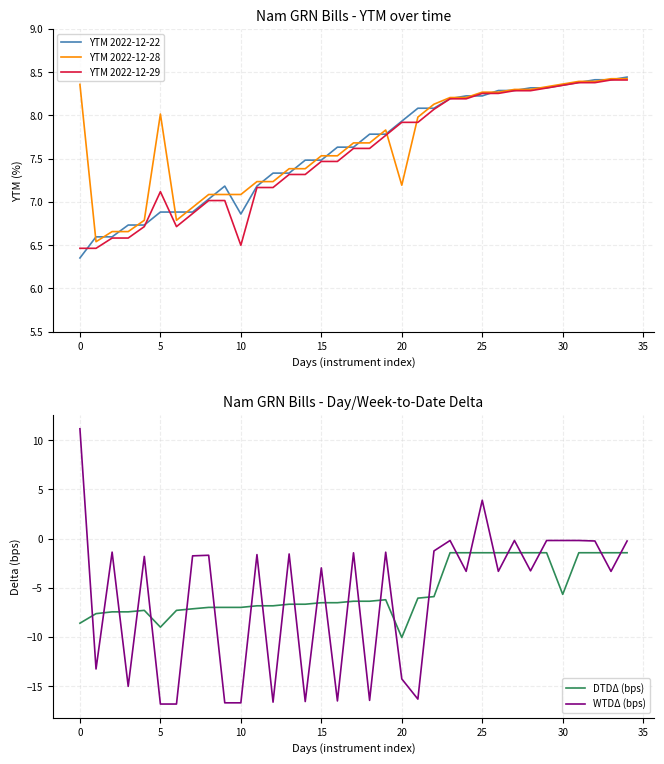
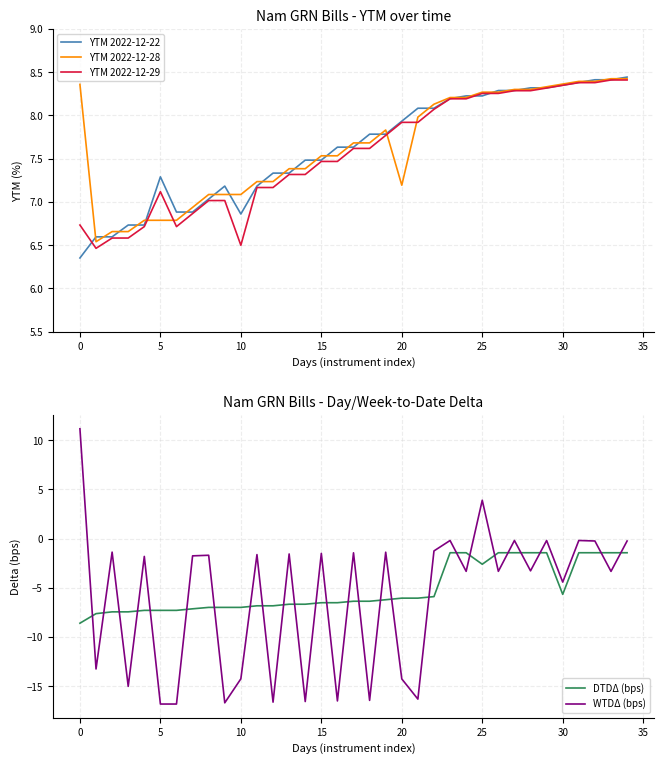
Nam GRN Bills - YTM over time, YTM 2022-12-29, 0: 6.5 -> 6.7
Nam GRN Bills - YTM over time, YTM 2022-12-22, 5: 6.9 -> 7.3
Nam GRN Bills - YTM over time, YTM 2022-12-28, 5: 8.0 -> 6.8
Nam GRN Bills - Day/Week-to-Date Delta, DTDΔ (bps), 5: -9 -> -7
Nam GRN Bills - Day/Week-to-Date Delta, WTDΔ (bps), 10: -17 -> -14
Nam GRN Bills - Day/Week-to-Date Delta, WTDΔ (bps), 15: -3 -> -2
Nam GRN Bills - Day/Week-to-Date Delta, DTDΔ (bps), 20: -10 -> -6
Nam GRN Bills - Day/Week-to-Date Delta, DTDΔ (bps), 25: -1 -> -3
Nam GRN Bills - Day/Week-to-Date Delta, WTDΔ (bps), 30: 0 -> -4
